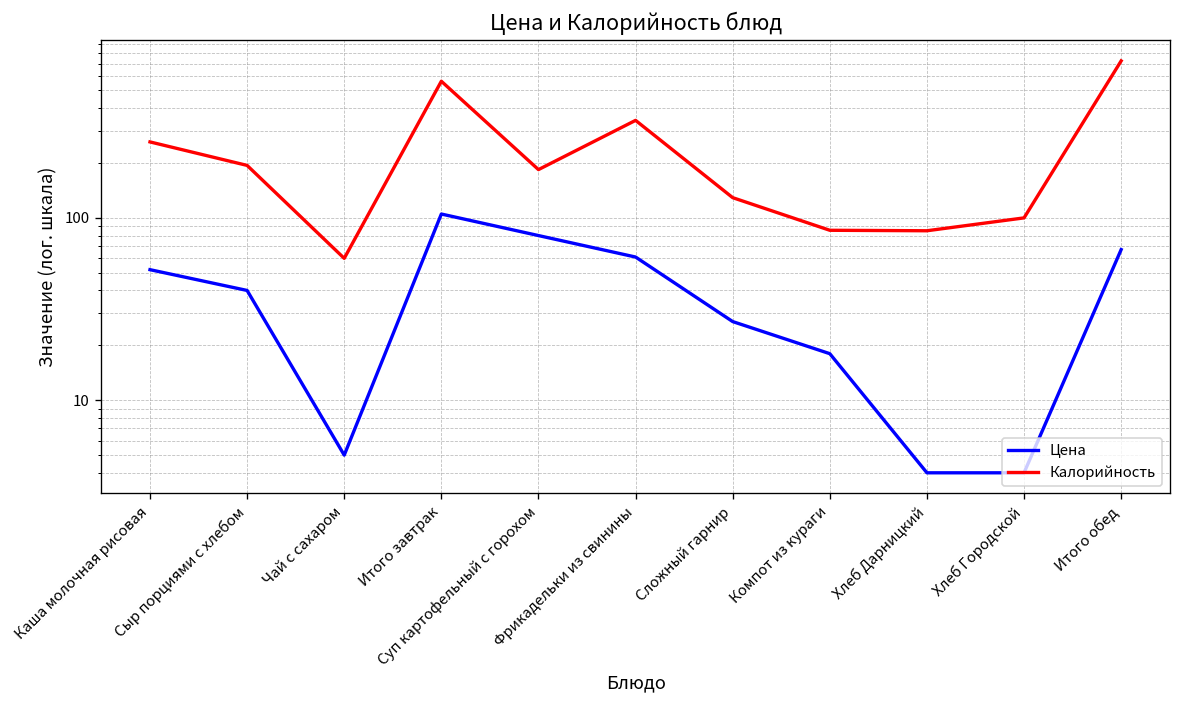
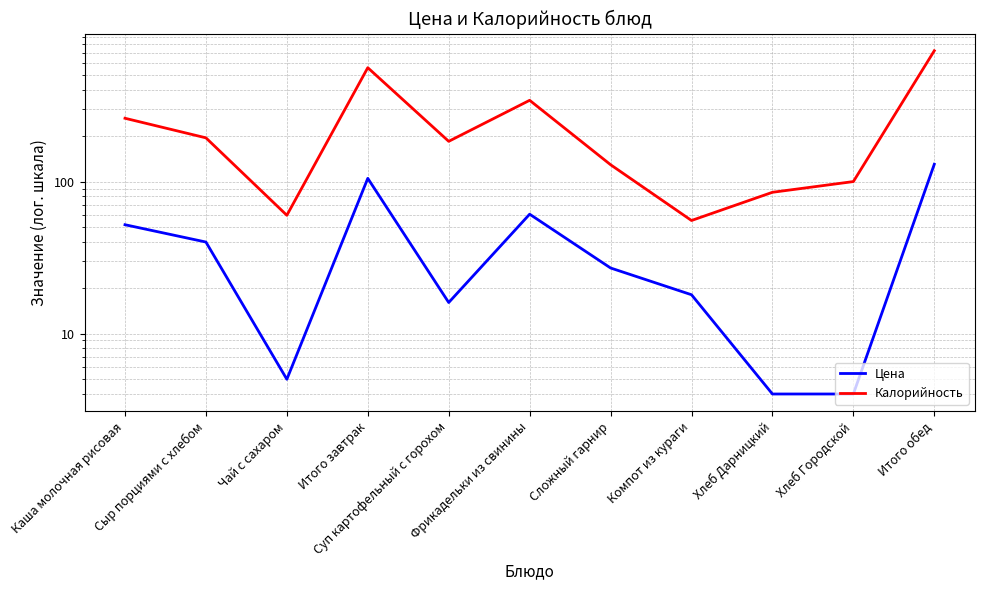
Цена, Суп картофельный с горохом: 80 -> 16
Калорийность, Компот из кураги: 90 -> 55
Цена, Итого обед: 70 -> 130
